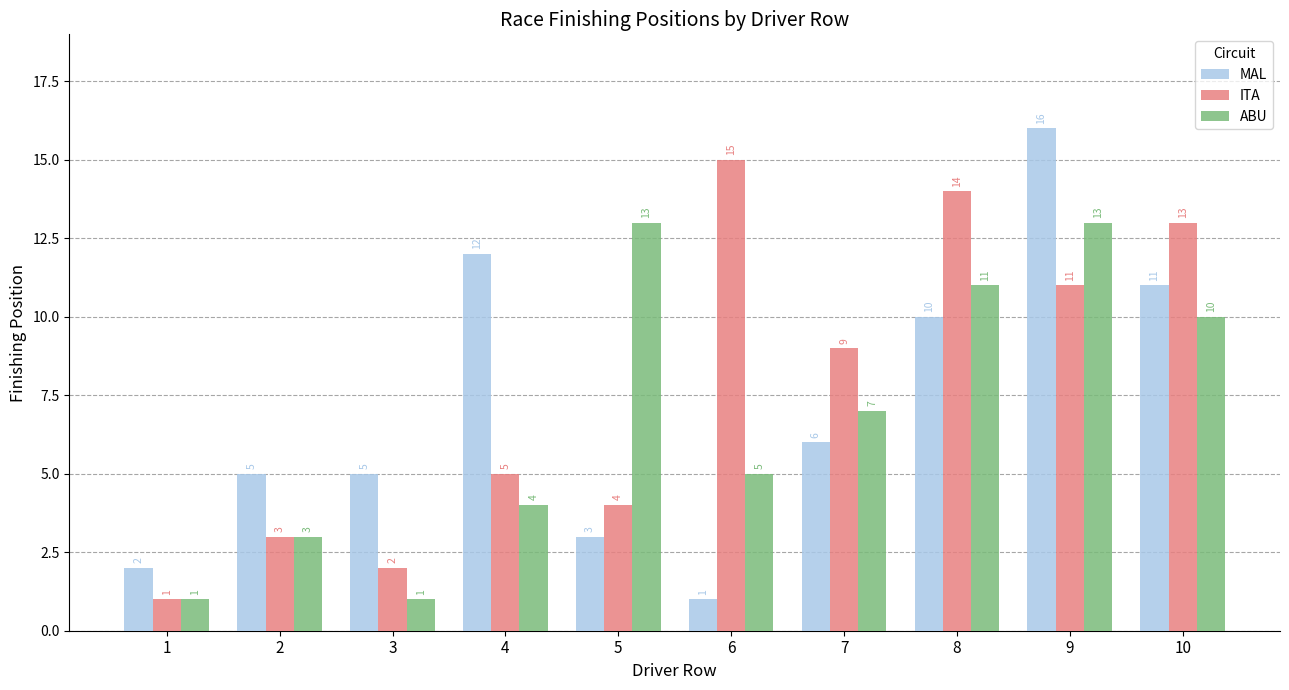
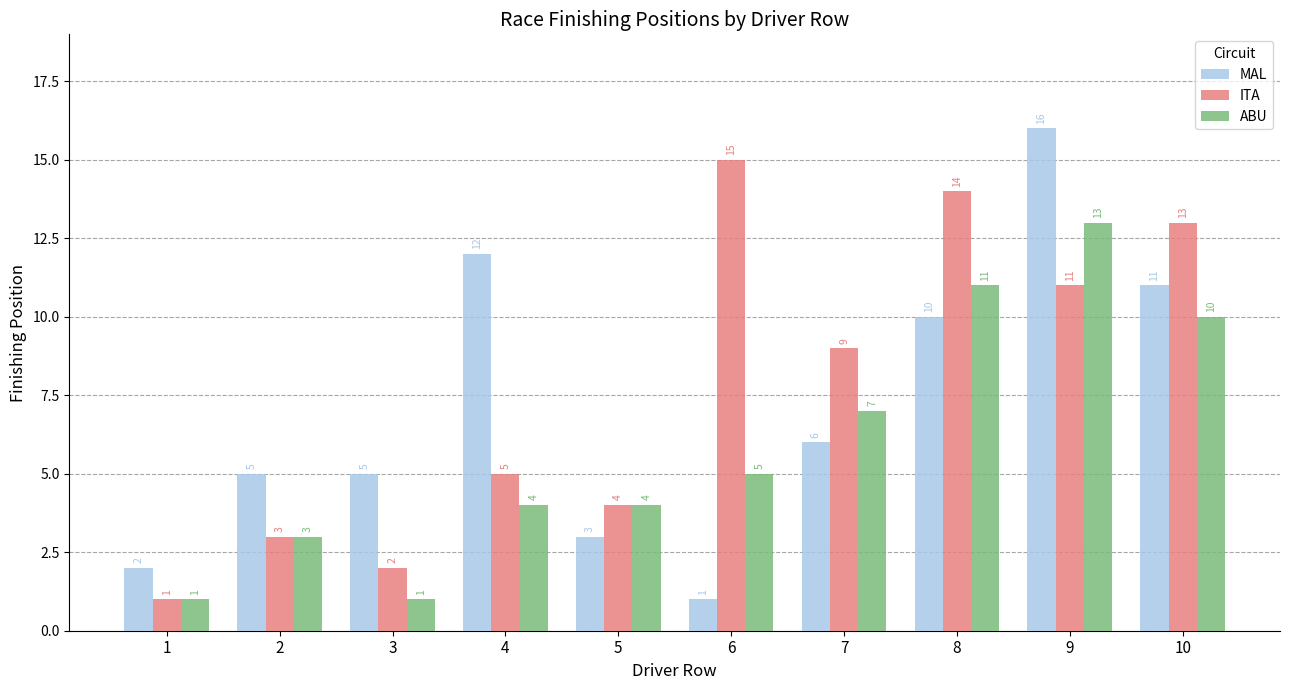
ABU, 5: 13 -> 4
